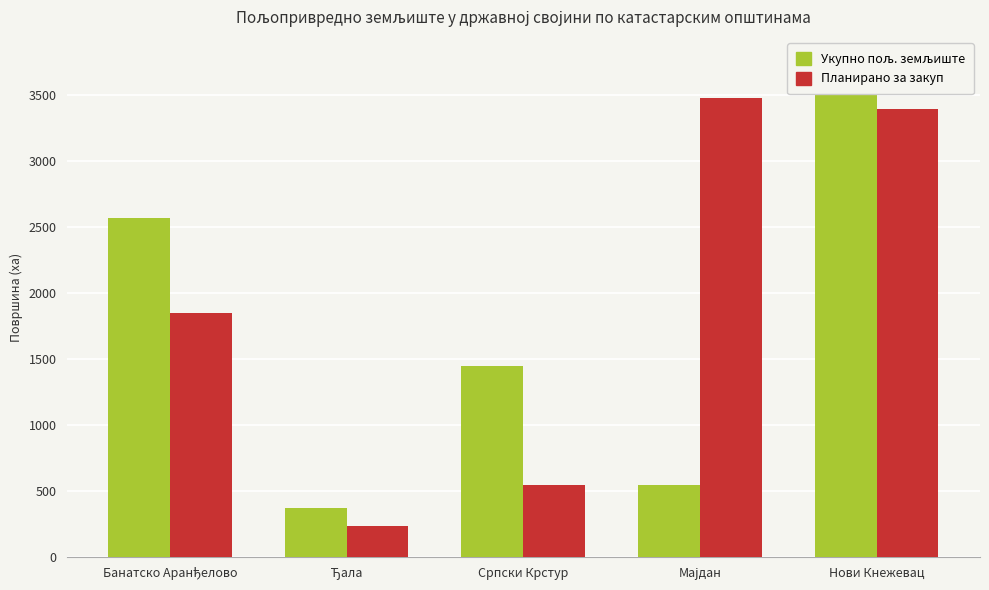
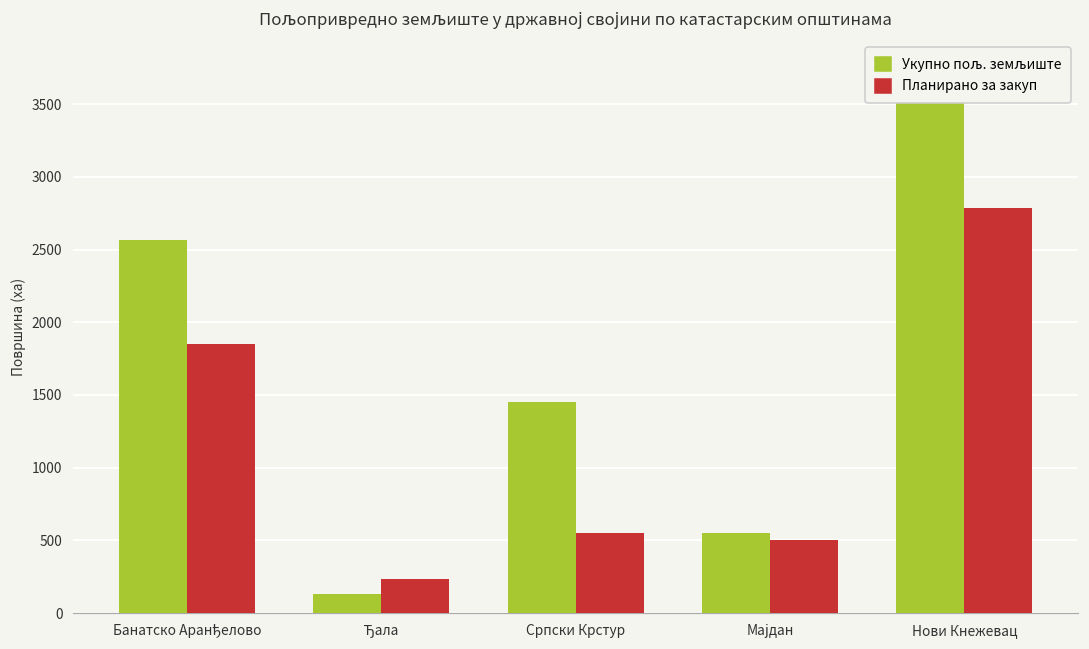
Укупно пољ. земљиште, Ђала: 380 -> 130
Планирано за закуп, Мајдан: 3470 -> 500
Планирано за закуп, Нови Кнежевац: 3390 -> 2790
